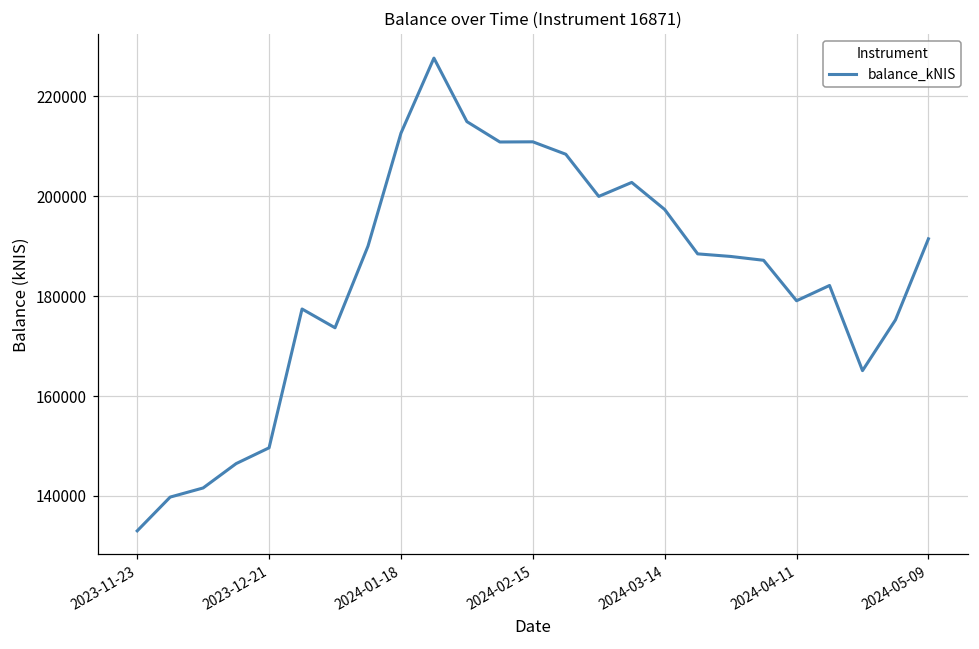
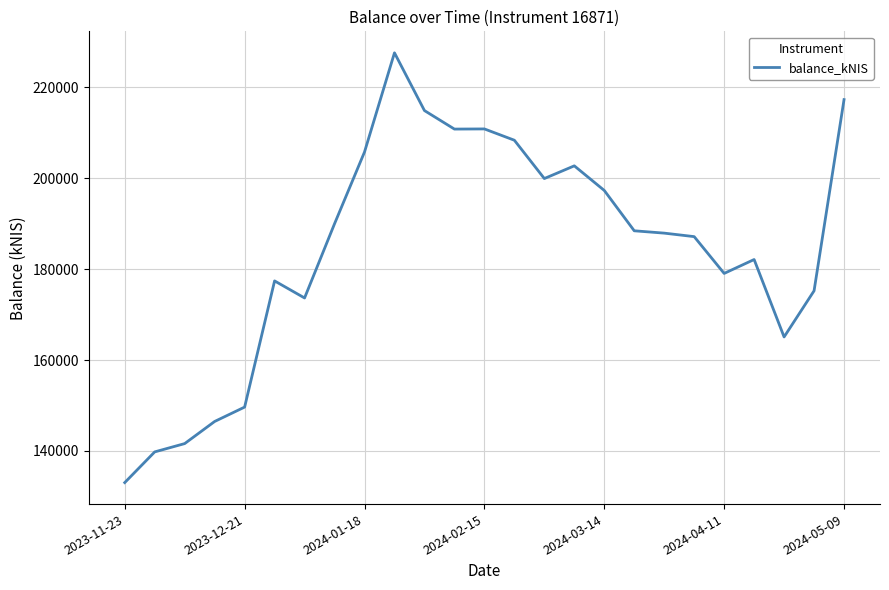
2024-01-18: 213000 -> 206000
2024-05-09: 191000 -> 217000
